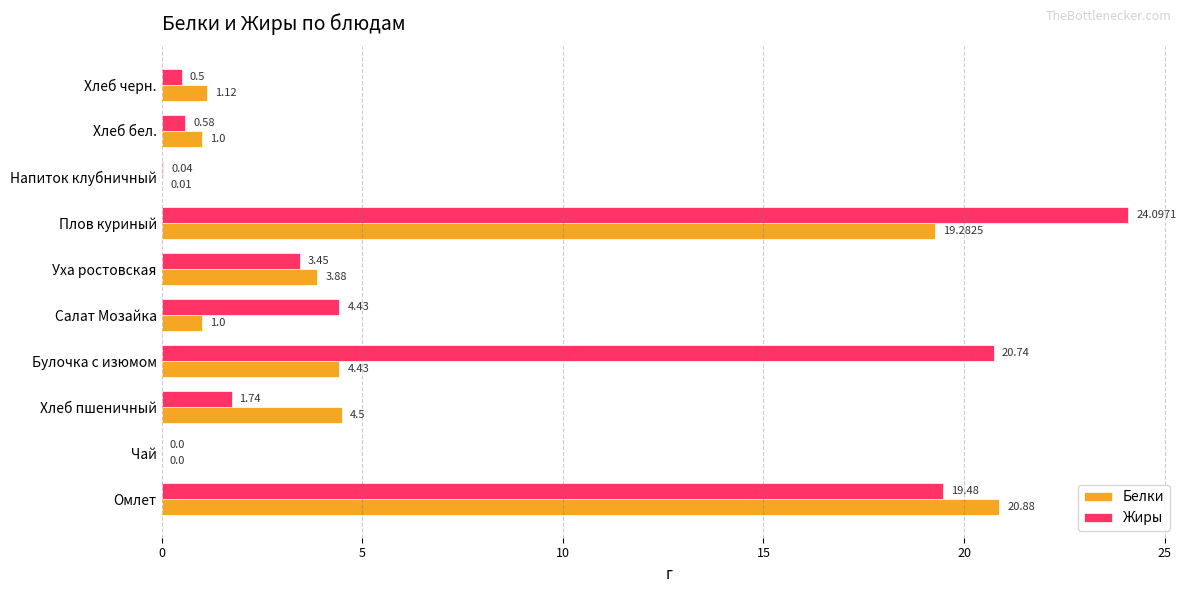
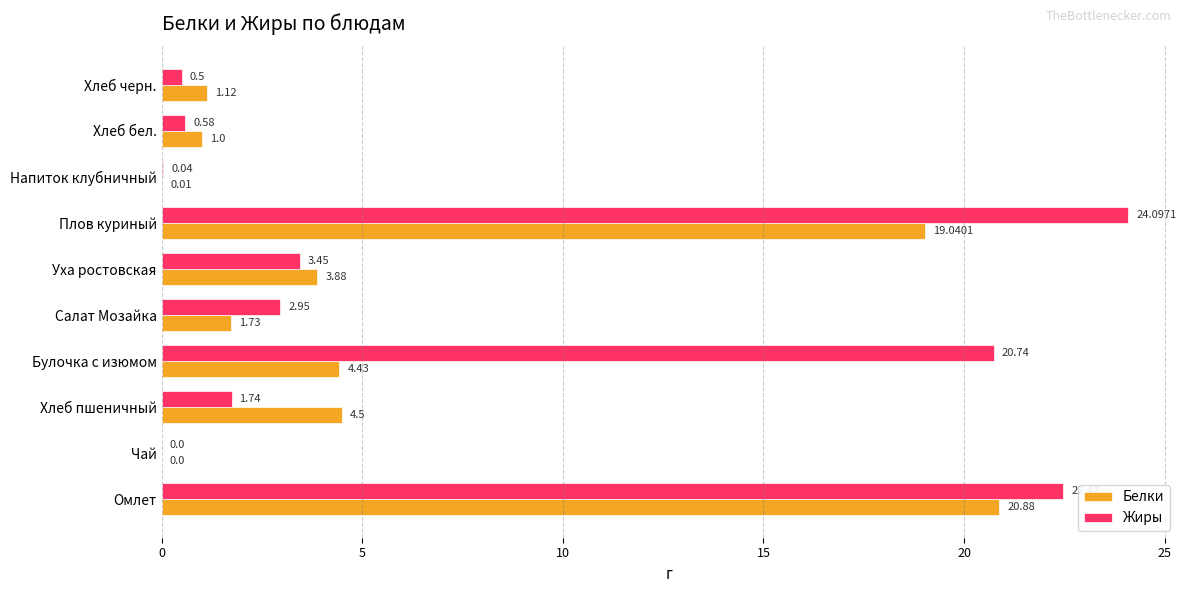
Белки, Плов куриный: 19.2825 -> 19.0401
Жиры, Салат Мозайка: 4.43 -> 2.95
Белки, Салат Мозайка: 1.0 -> 1.73
Жиры, Омлет: 19.5 -> 22.5
